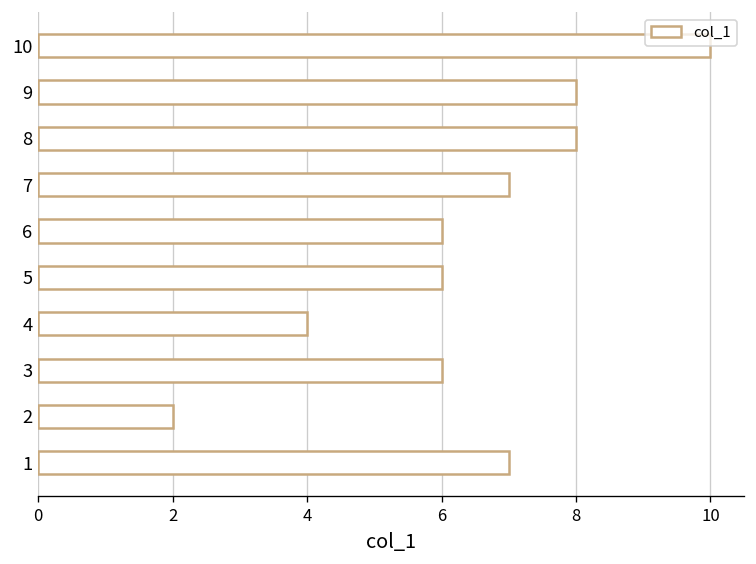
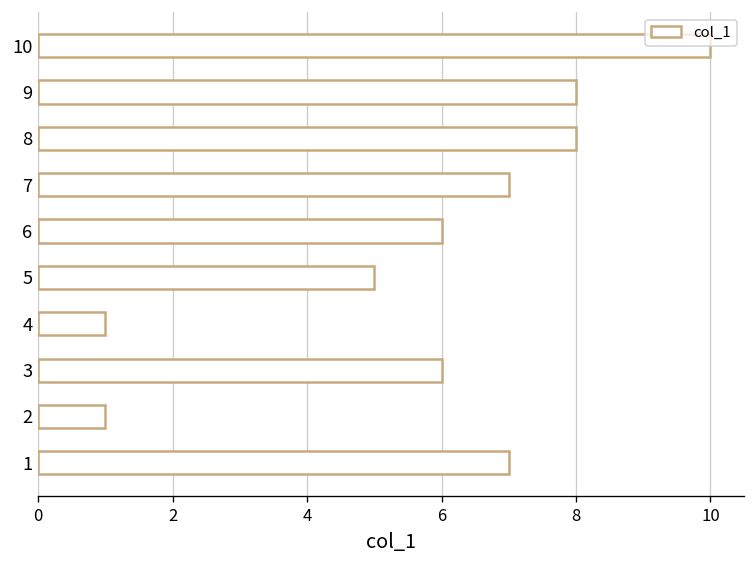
5: 6 -> 5
4: 4 -> 1
2: 2 -> 1
